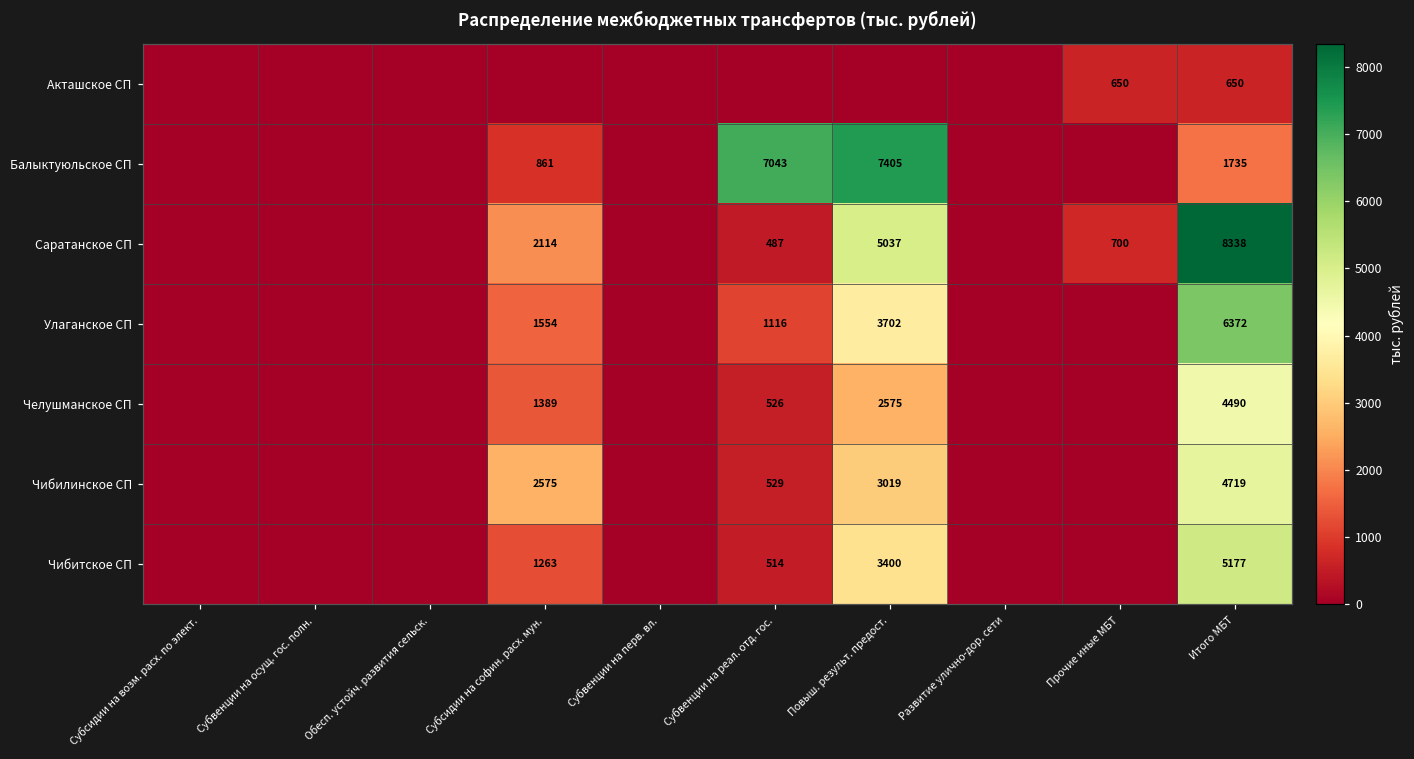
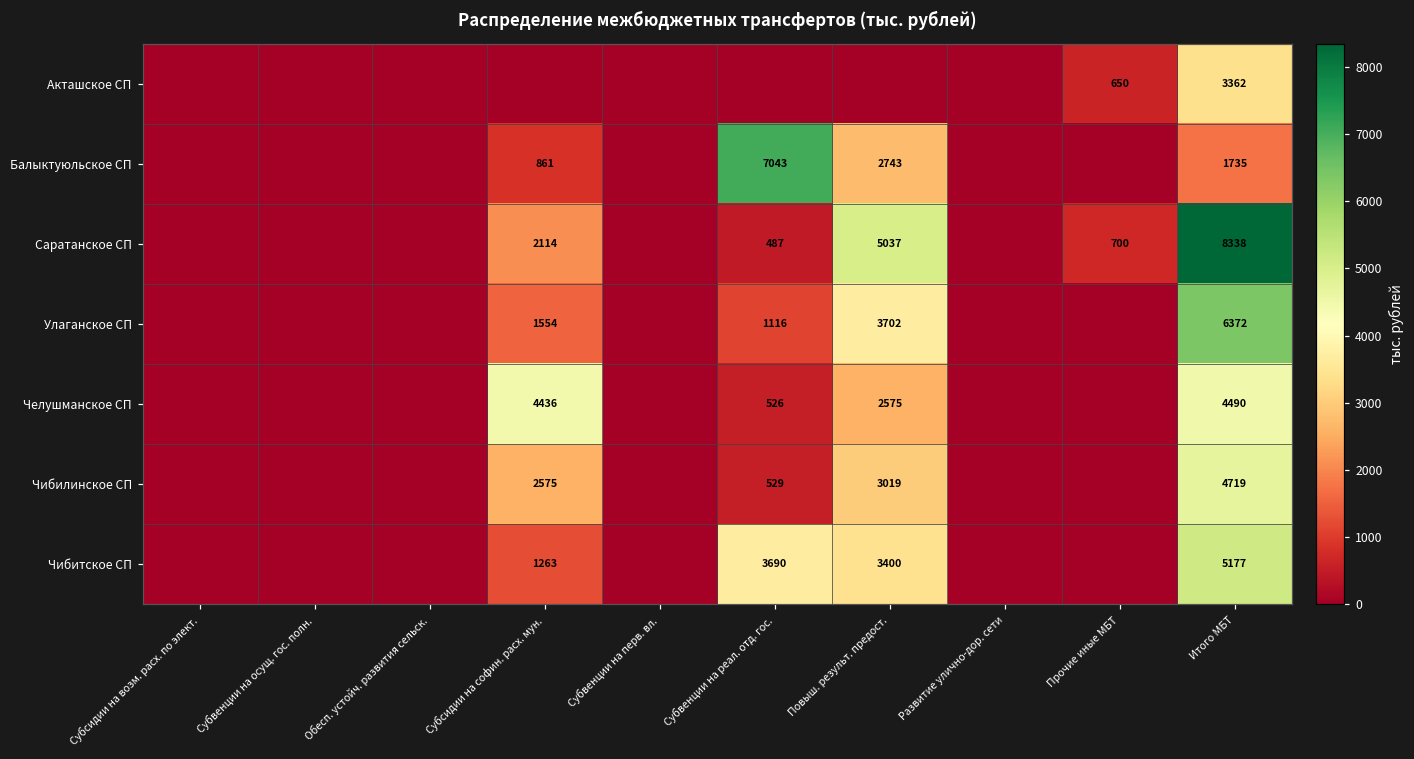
Акташское СП, Итого МБТ: 650 -> 3362
Балыктуюльское СП, Повыш. результ. предост.: 7405 -> 2743
Челушманское СП, Субсидии на софин. расх. мун.: 1389 -> 4436
Чибитское СП, Субвенции на реал. отд. гос.: 514 -> 3690
